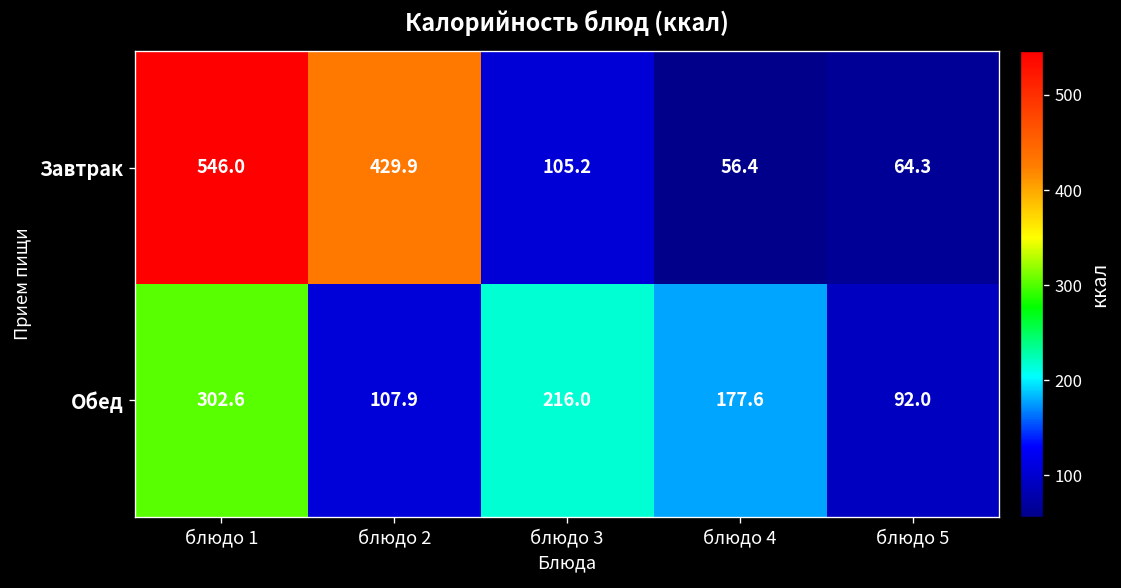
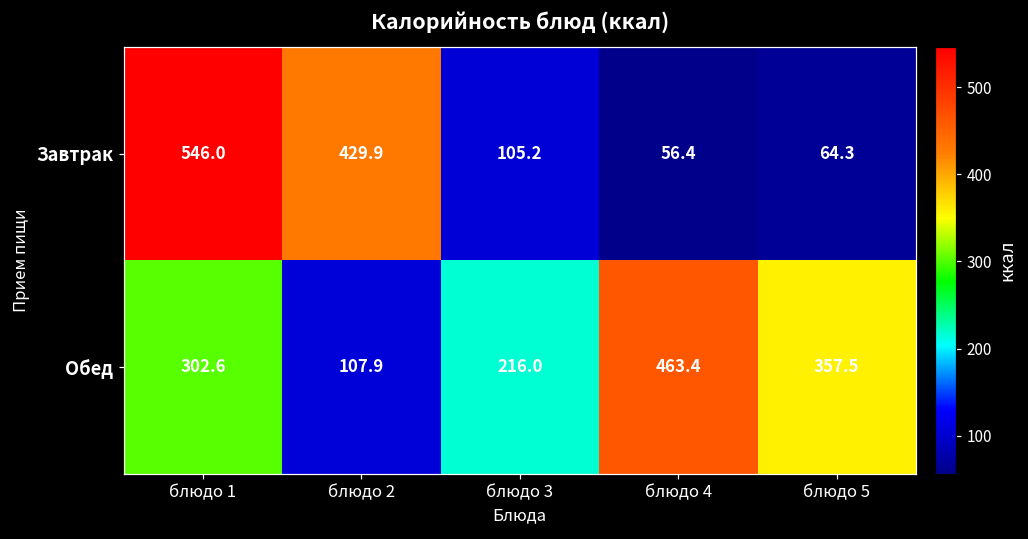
Обед, блюдо 4: 177.6 -> 463.4
Обед, блюдо 5: 92.0 -> 357.5
